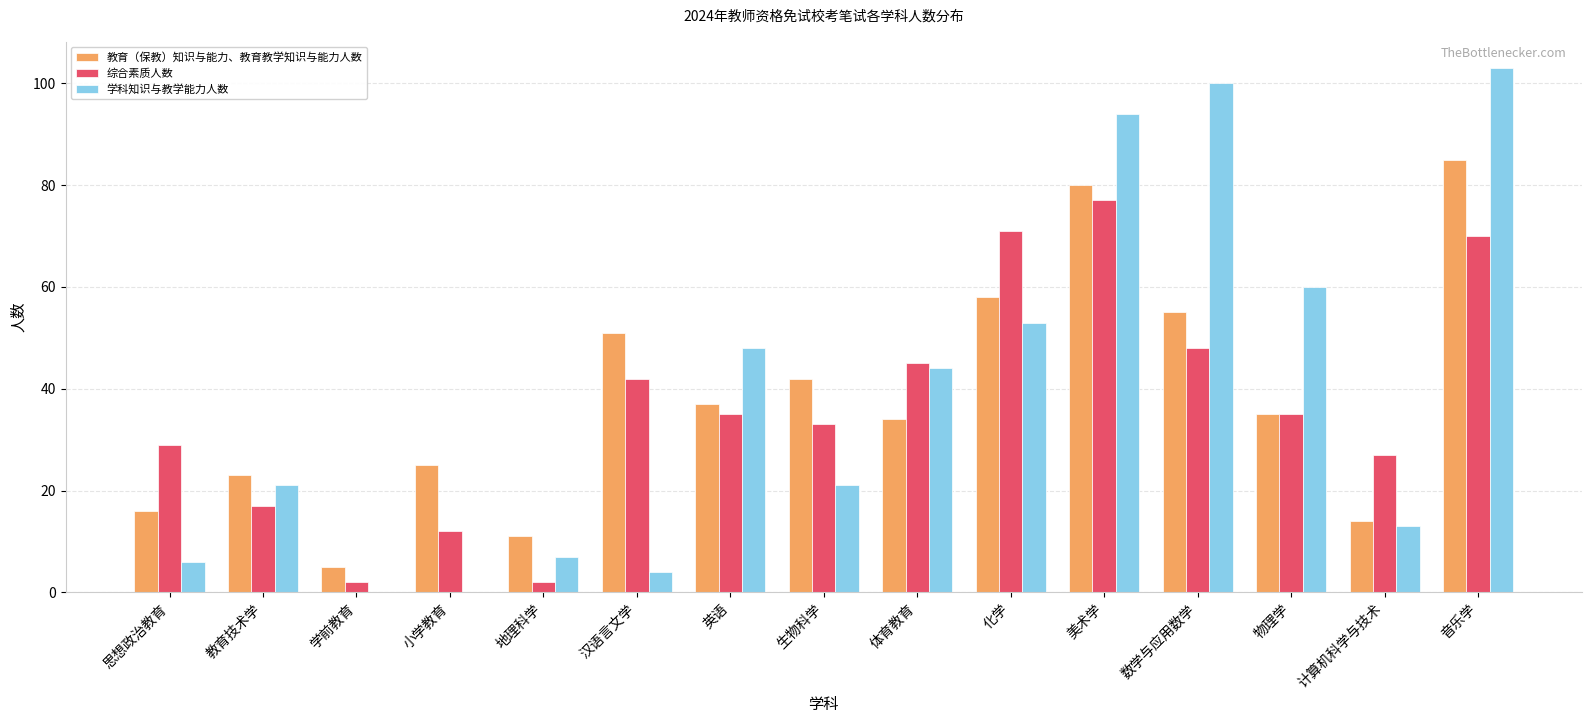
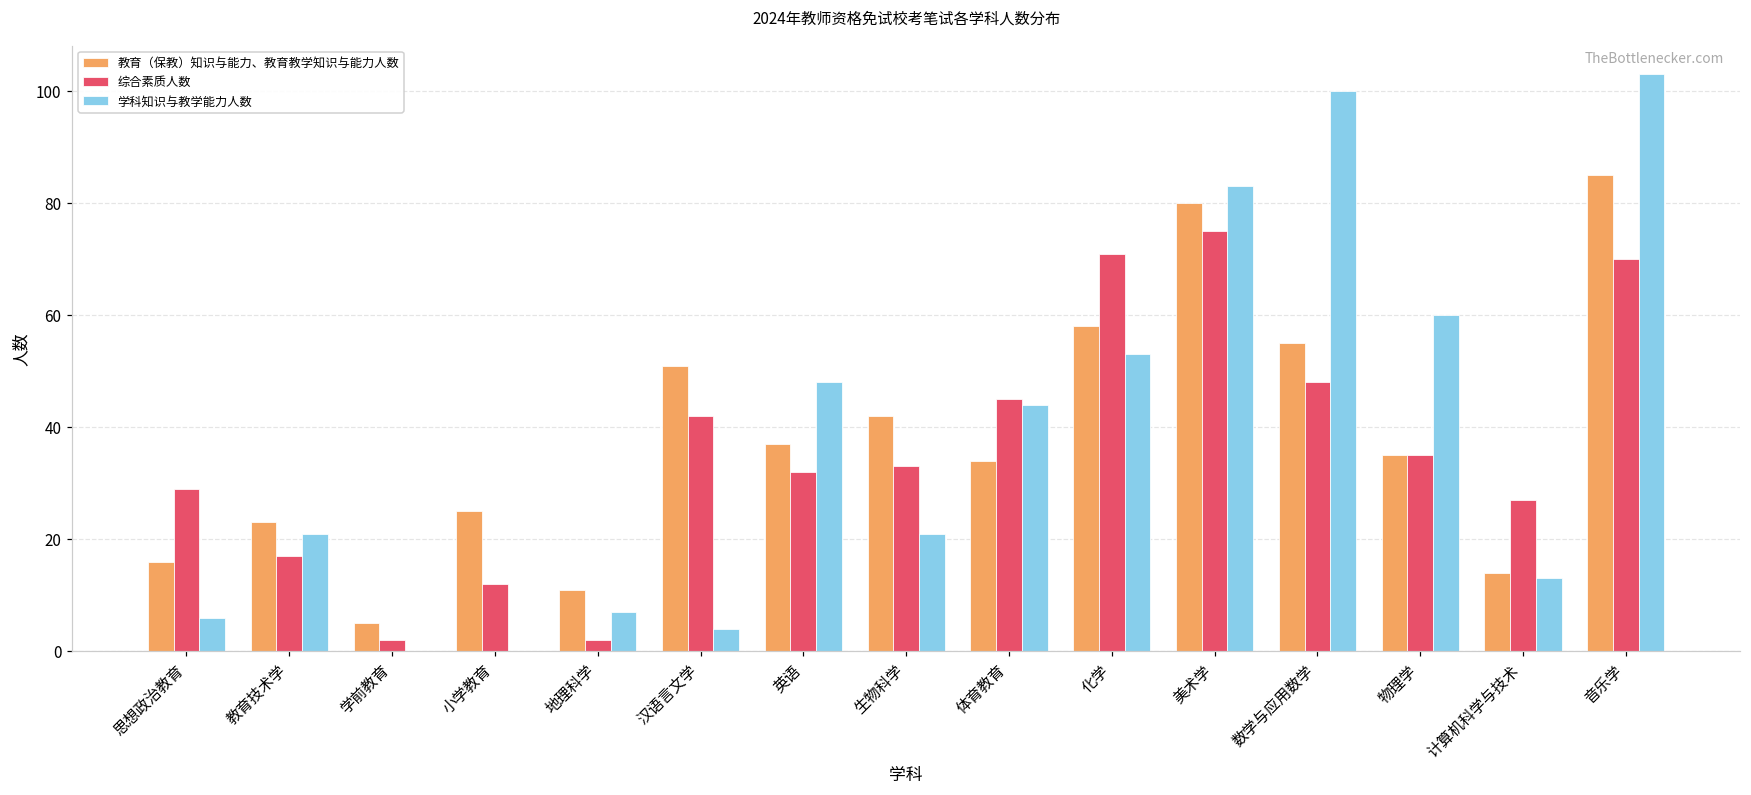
综合素质人数, 英语: 35 -> 32
综合素质人数, 美术学: 77 -> 75
学科知识与教学能力人数, 美术学: 94 -> 83
